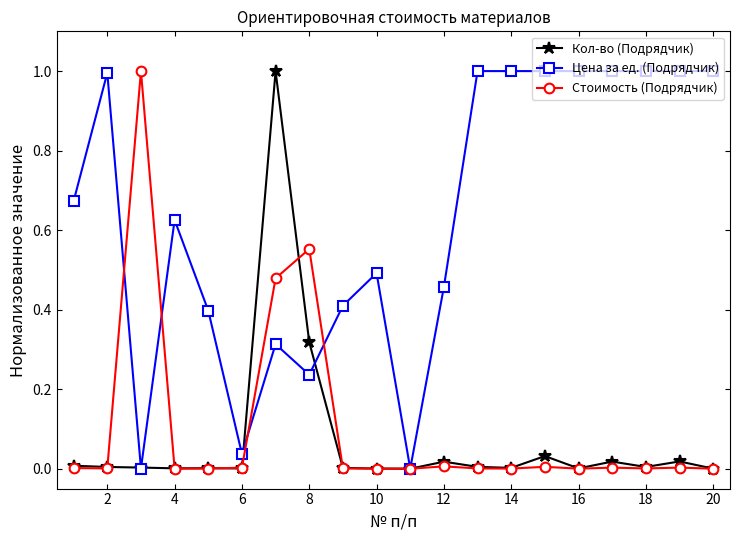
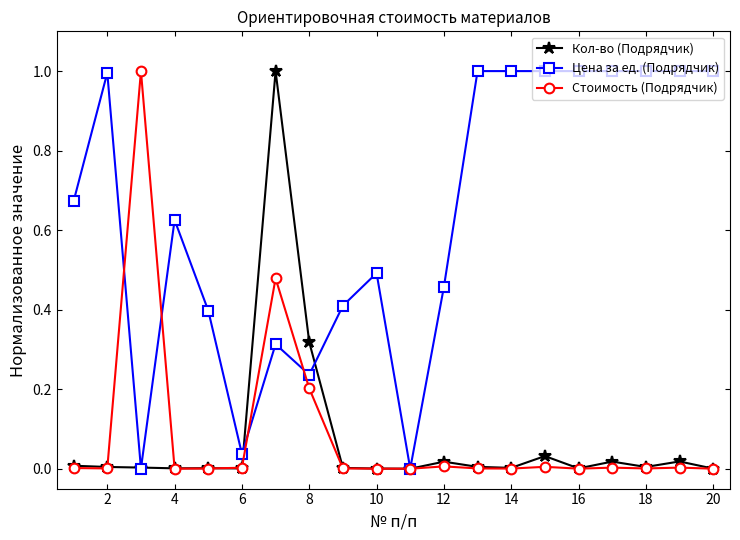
Стоимость (Подрядчик), 8: 0.55 -> 0.20
